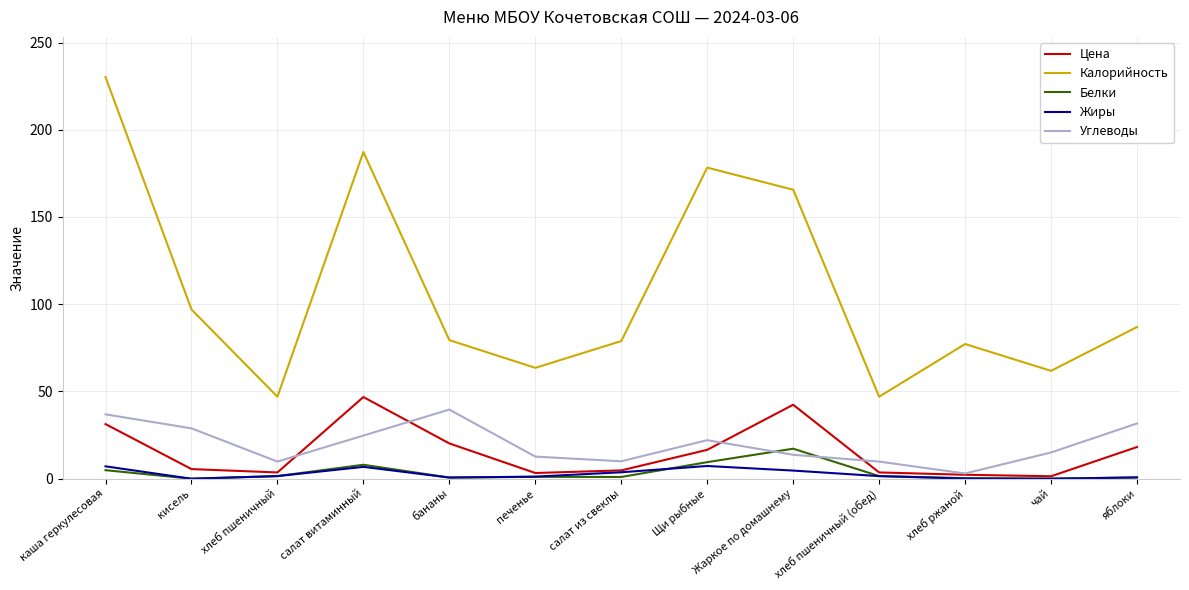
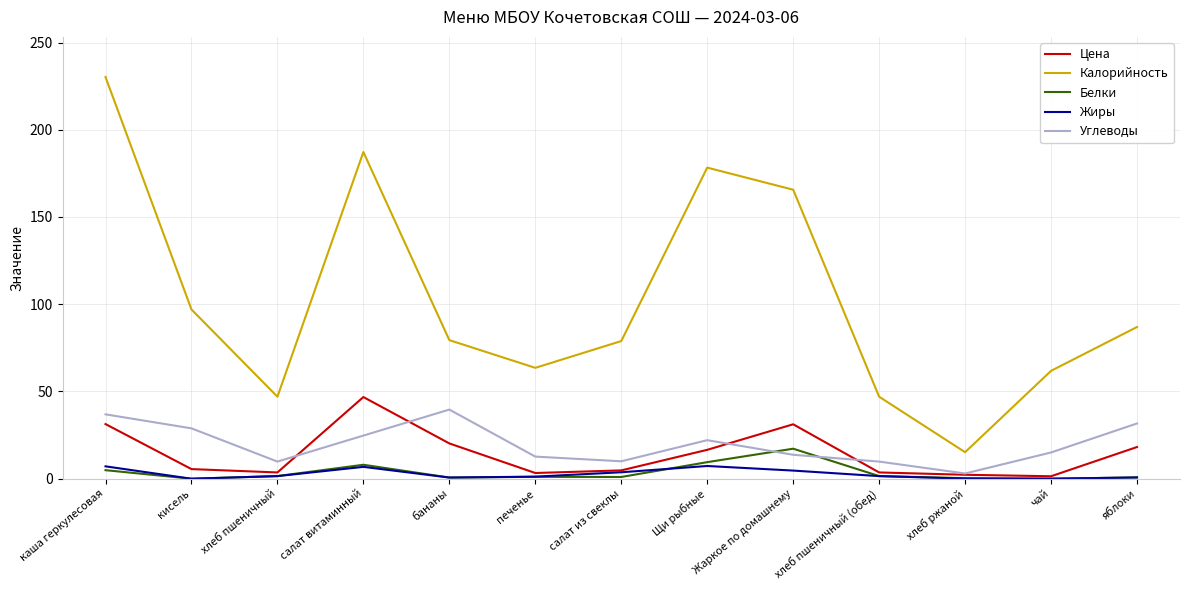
Цена, Жаркое по домашнему: 42 -> 31
Калорийность, хлеб ржаной: 77 -> 15
